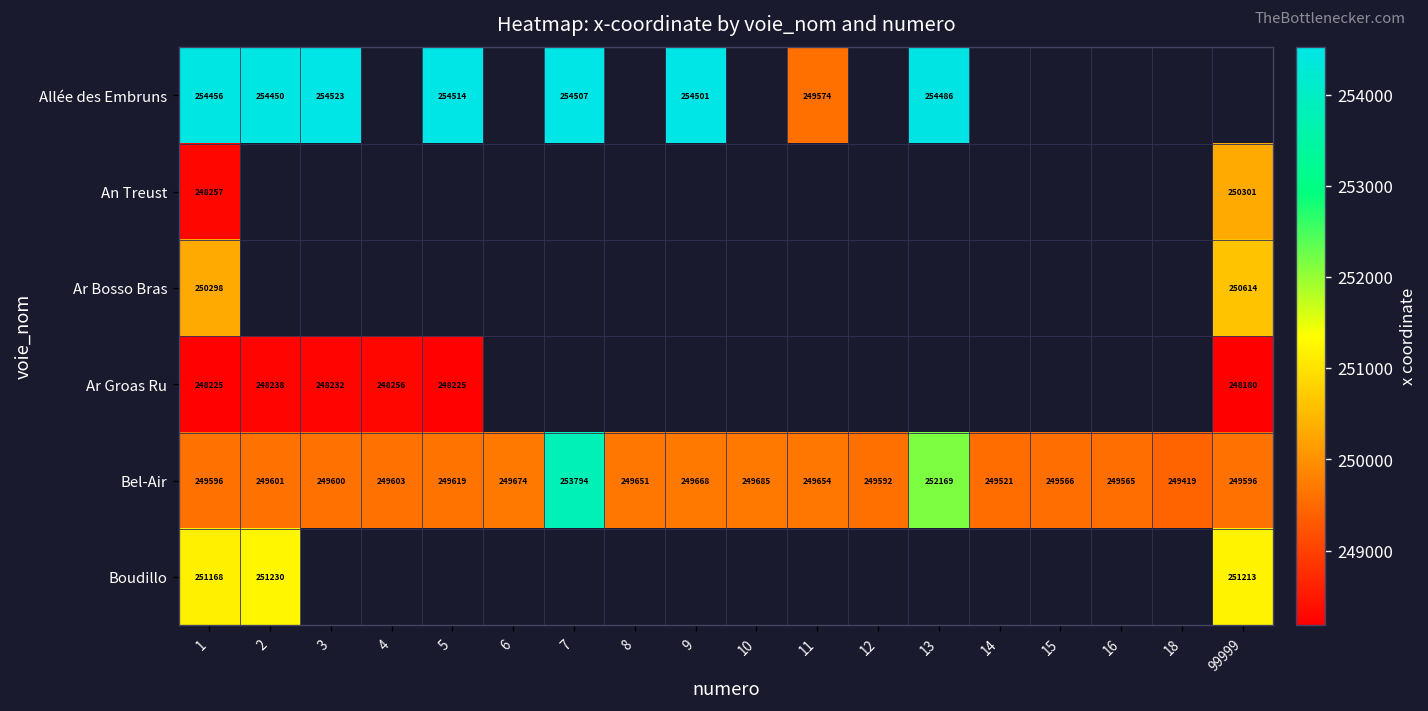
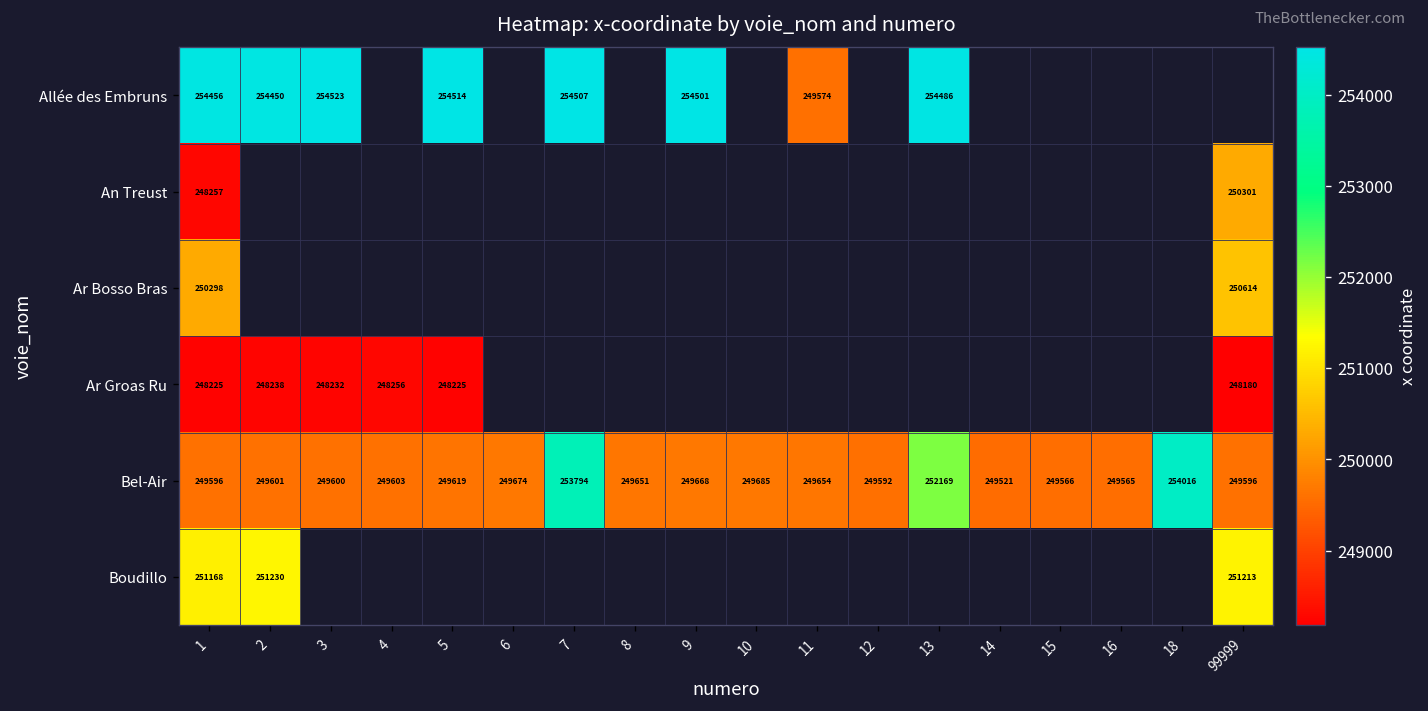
Bel-Air, 18: 249419 -> 254016
